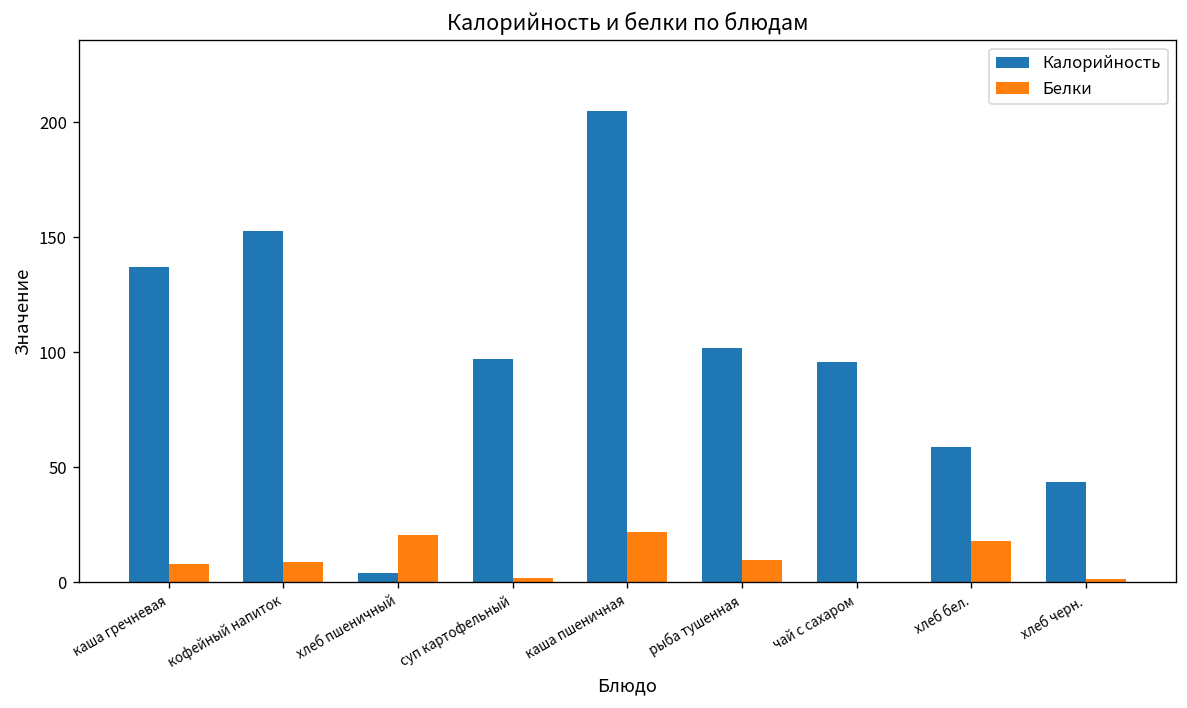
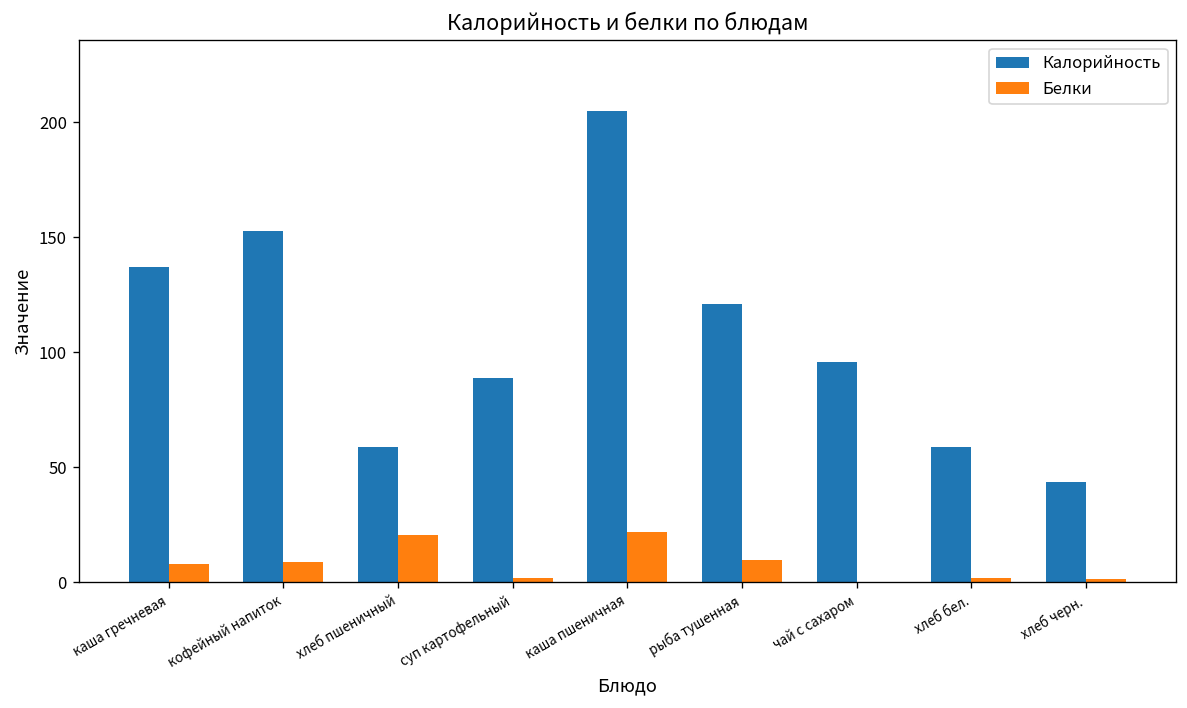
Калорийность, хлеб пшеничный: 4 -> 59
Калорийность, суп картофельный: 97 -> 89
Калорийность, рыба тушенная: 102 -> 121
Белки, хлеб бел.: 18 -> 2
